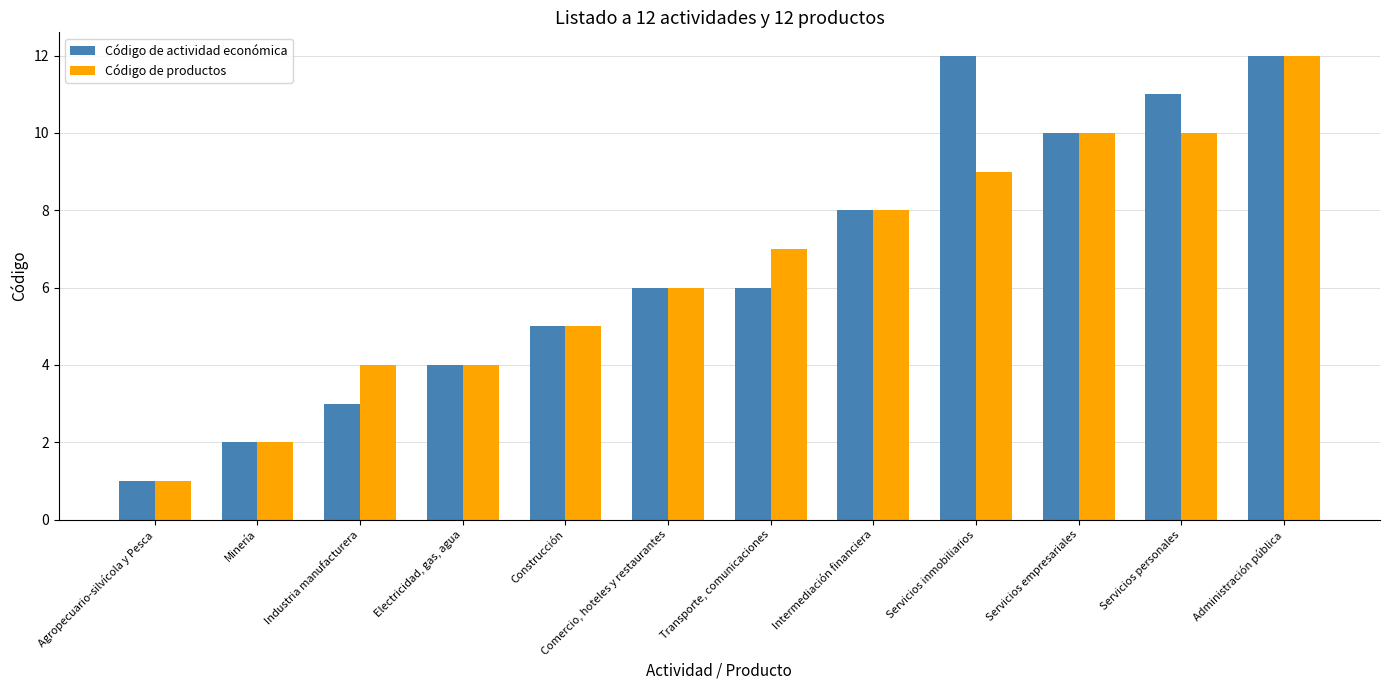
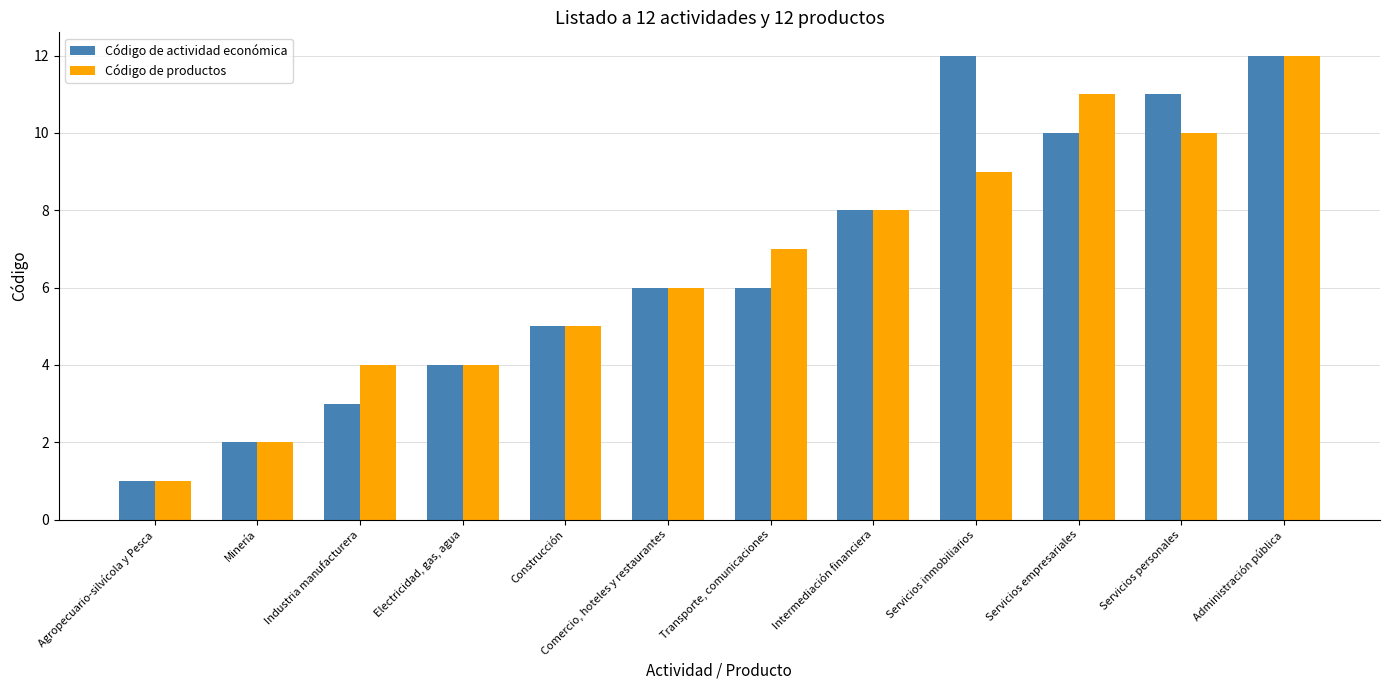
Código de productos, Servicios empresariales: 10 -> 11
